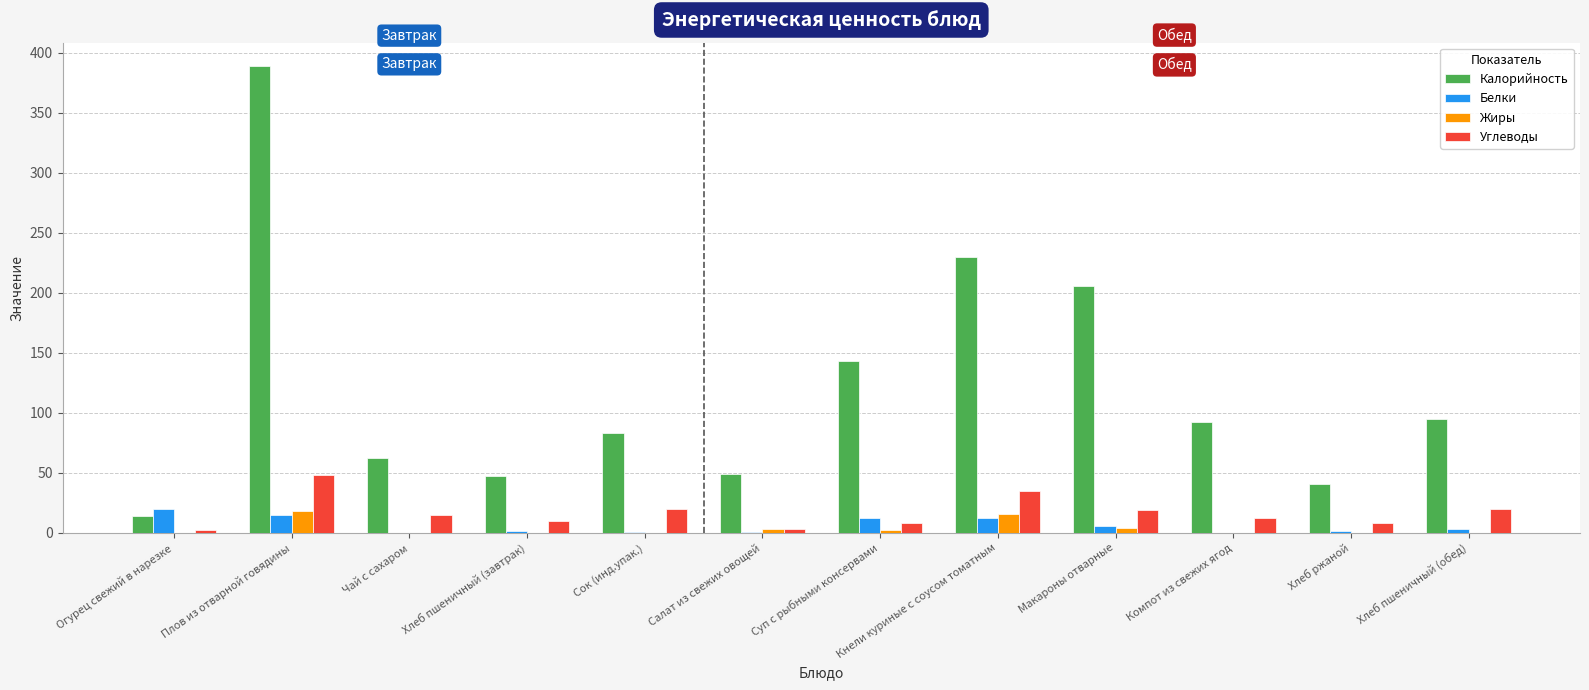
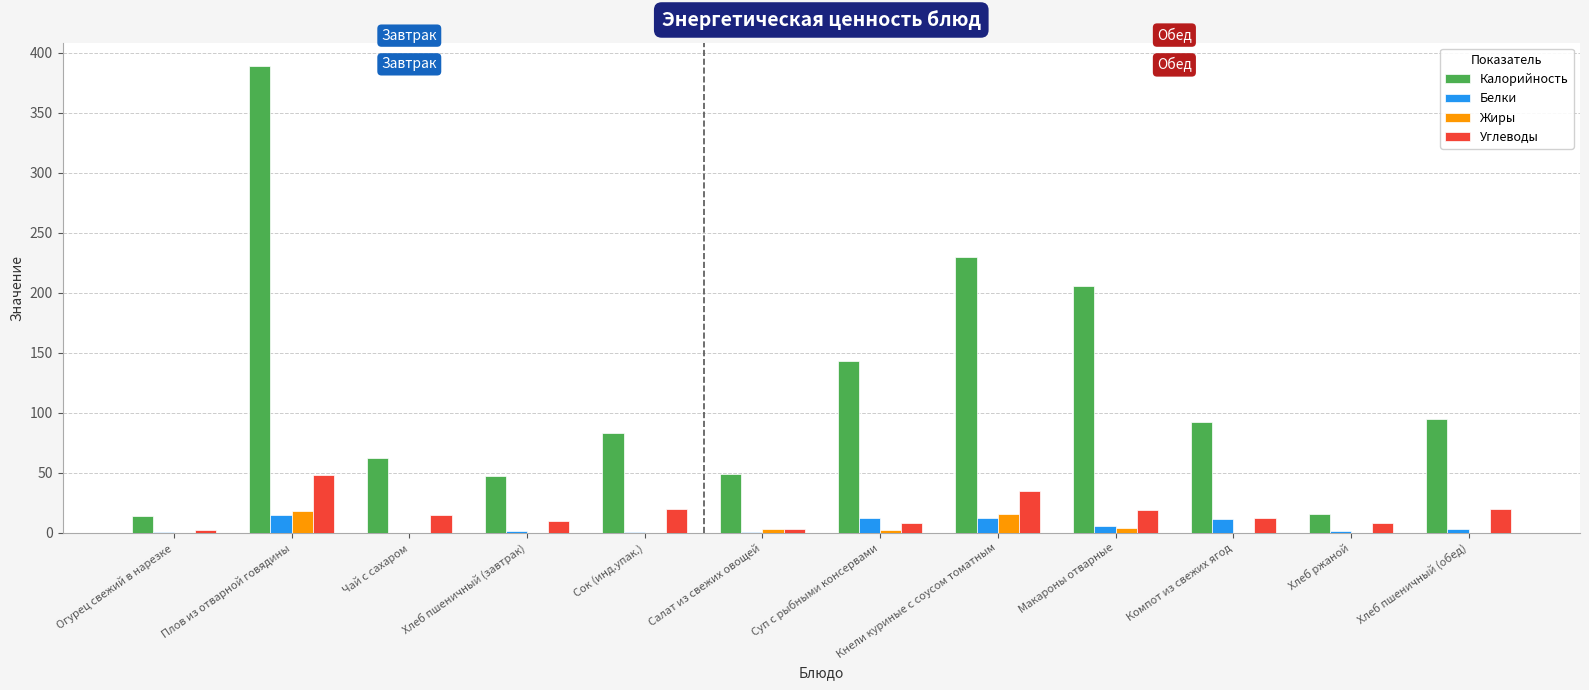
Белки, Огурец свежий в нарезке: 20 -> 1
Белки, Компот из свежих ягод: 0 -> 12
Калорийность, Хлеб ржаной: 41 -> 16
